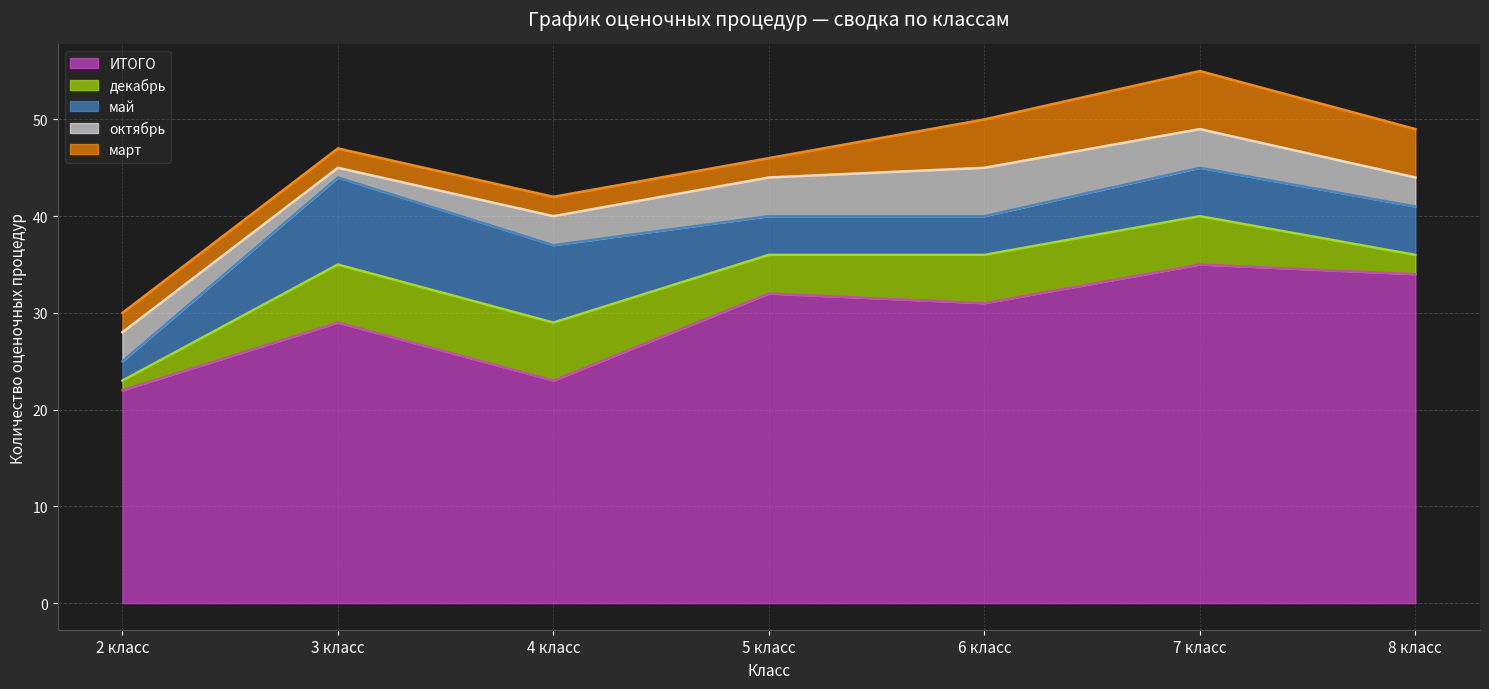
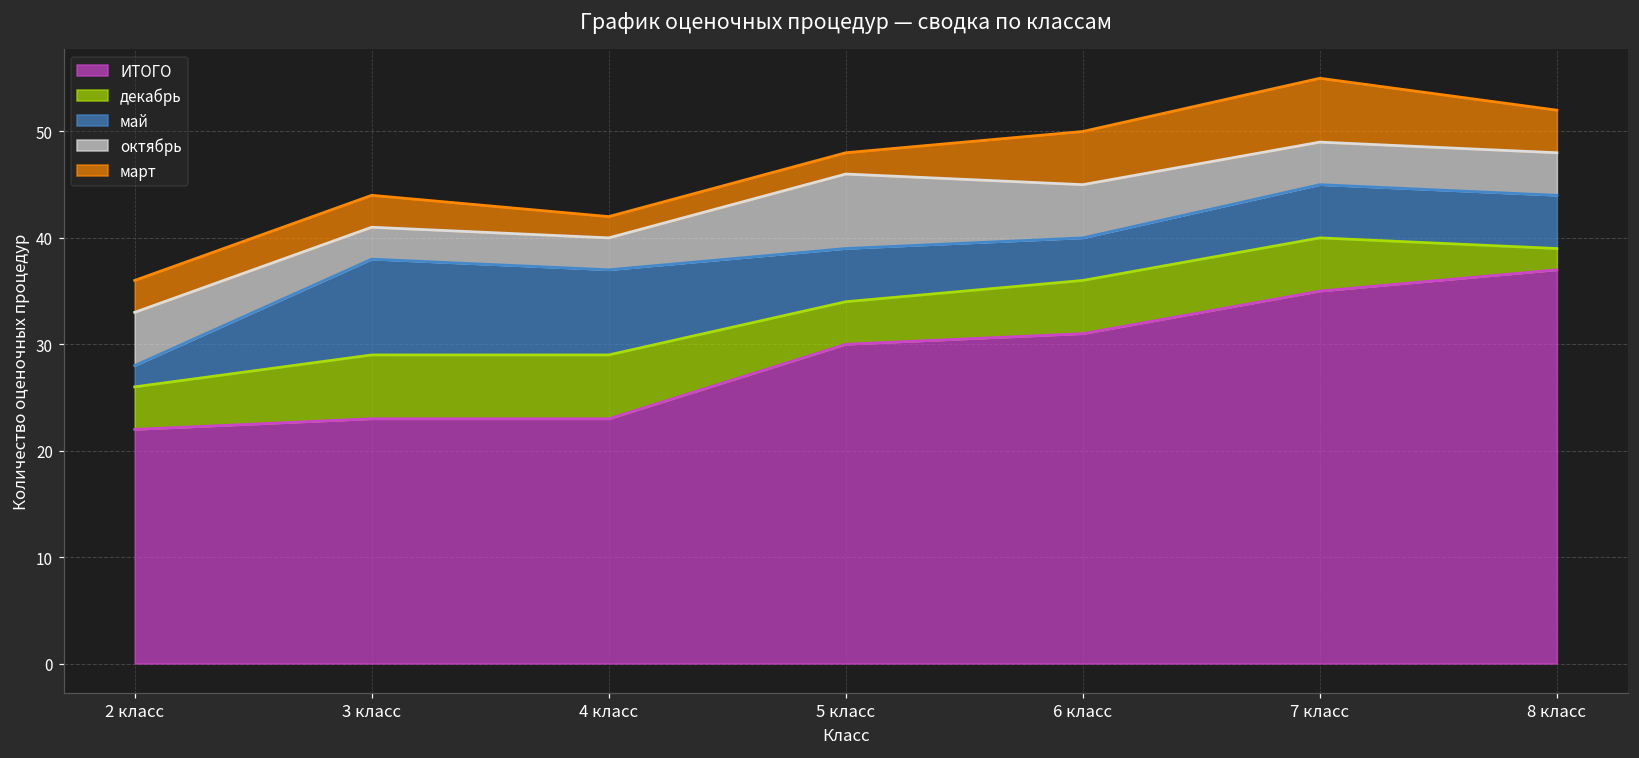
декабрь, 2 класс: 1 -> 4
октябрь, 2 класс: 3 -> 5
март, 2 класс: 2 -> 3
ИТОГО, 3 класс: 29 -> 23
октябрь, 3 класс: 1 -> 3
март, 3 класс: 2 -> 3
ИТОГО, 5 класс: 32 -> 30
май, 5 класс: 4 -> 5
октябрь, 5 класс: 4 -> 7
ИТОГО, 8 класс: 34 -> 37
октябрь, 8 класс: 3 -> 4
март, 8 класс: 5 -> 4
